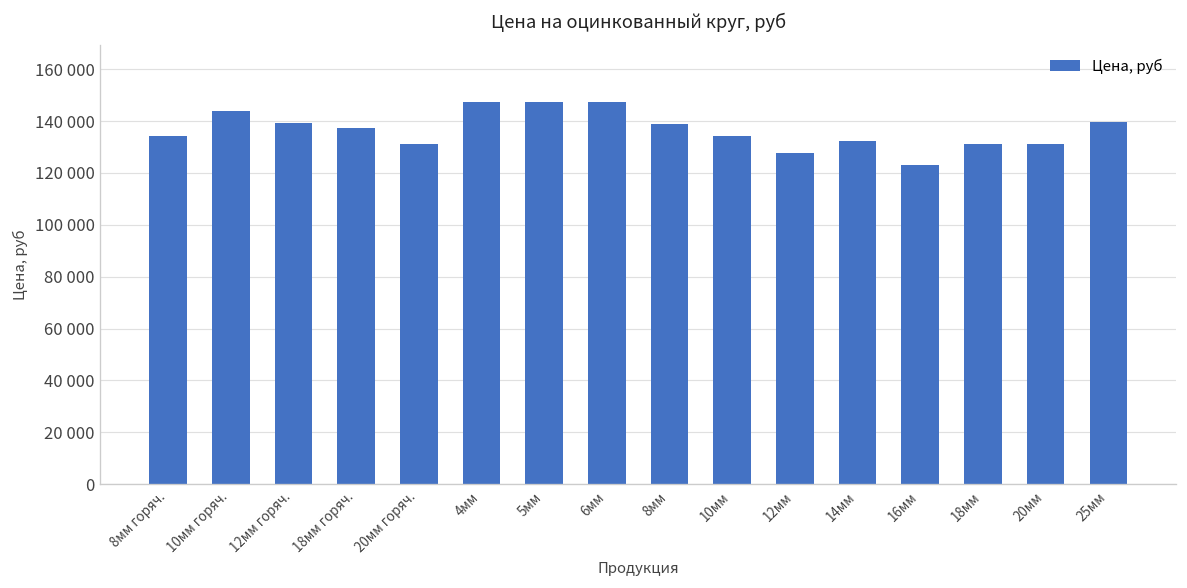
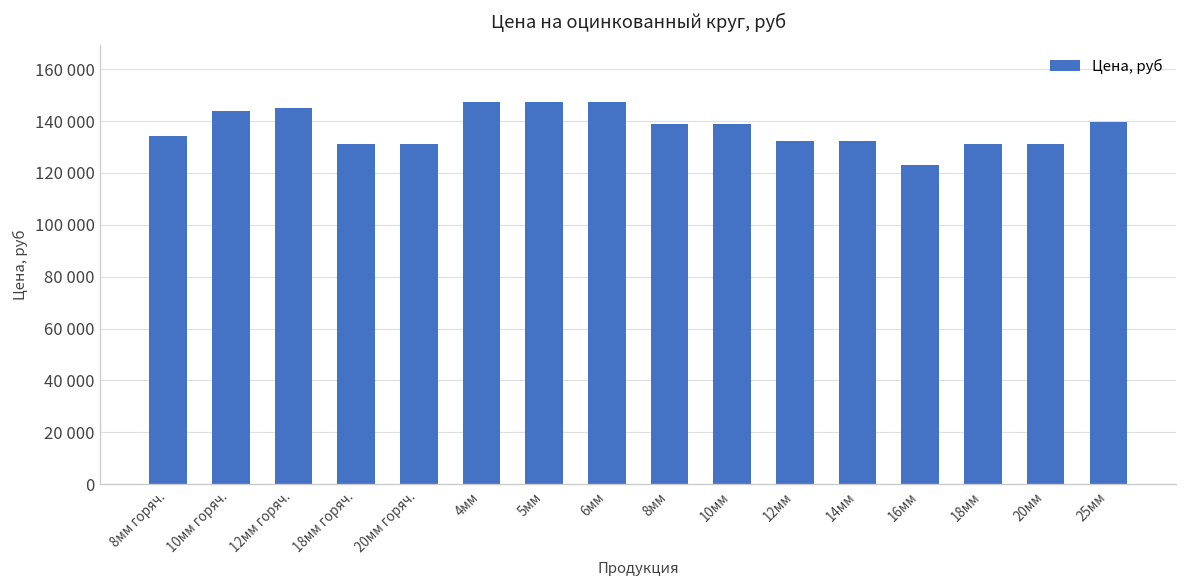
12мм горяч.: 139000 -> 145000
18мм горяч.: 137000 -> 131000
10мм: 134000 -> 139000
12мм: 128000 -> 132000
